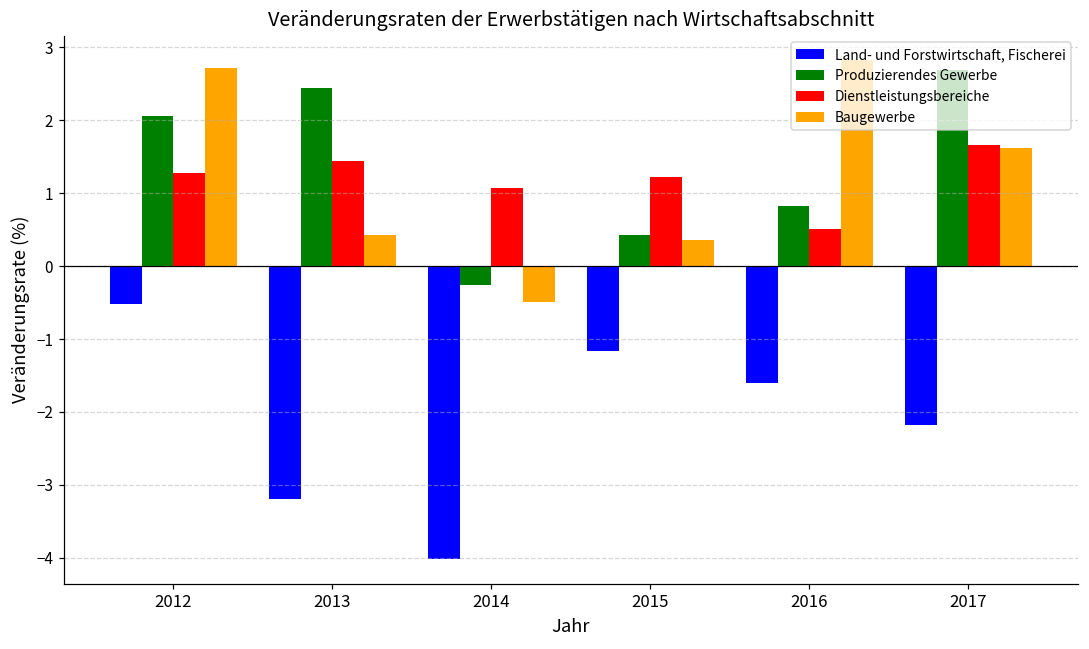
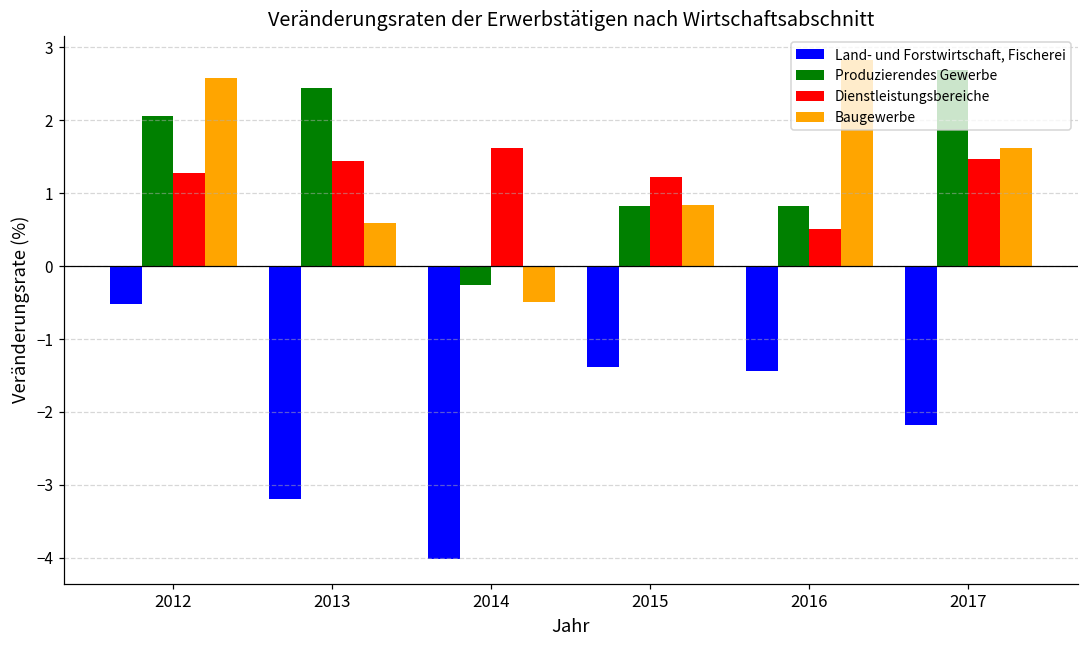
Baugewerbe, 2012: 2.7 -> 2.6
Baugewerbe, 2013: 0.4 -> 0.6
Dienstleistungsbereiche, 2014: 1.1 -> 1.6
Land- und Forstwirtschaft, Fischerei, 2015: -1.2 -> -1.4
Produzierendes Gewerbe, 2015: 0.4 -> 0.8
Baugewerbe, 2015: 0.4 -> 0.8
Land- und Forstwirtschaft, Fischerei, 2016: -1.6 -> -1.4
Dienstleistungsbereiche, 2017: 1.7 -> 1.5
